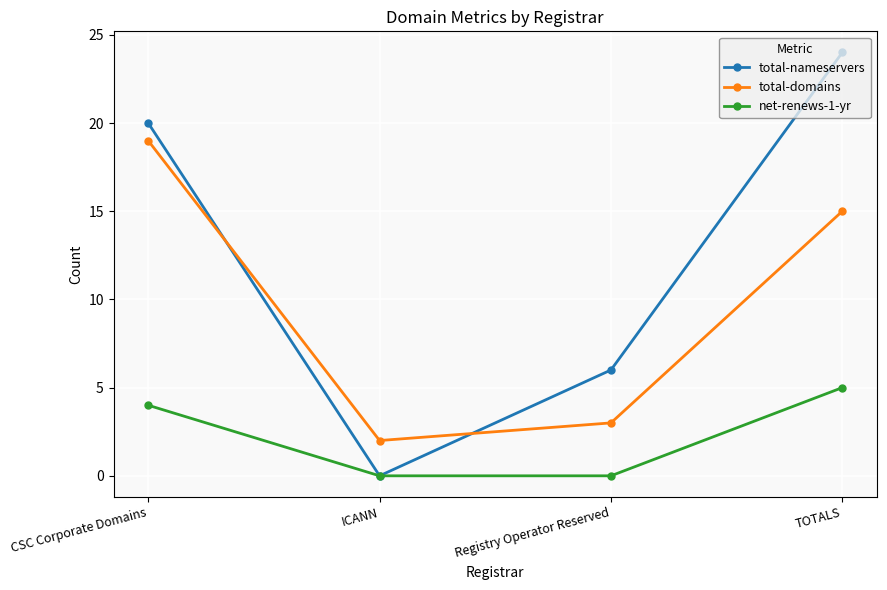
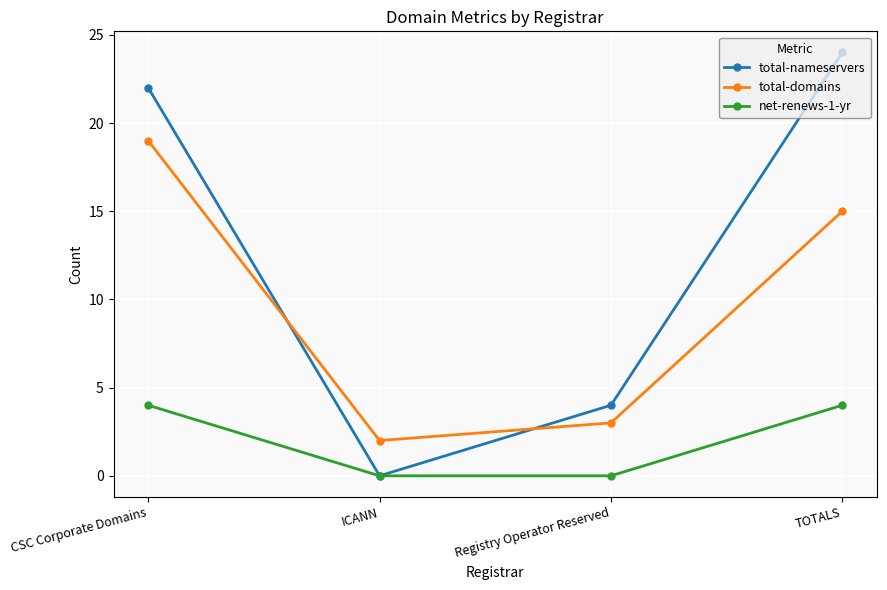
total-nameservers, CSC Corporate Domains: 20 -> 22
total-nameservers, Registry Operator Reserved: 6 -> 4
net-renews-1-yr, TOTALS: 5 -> 4
